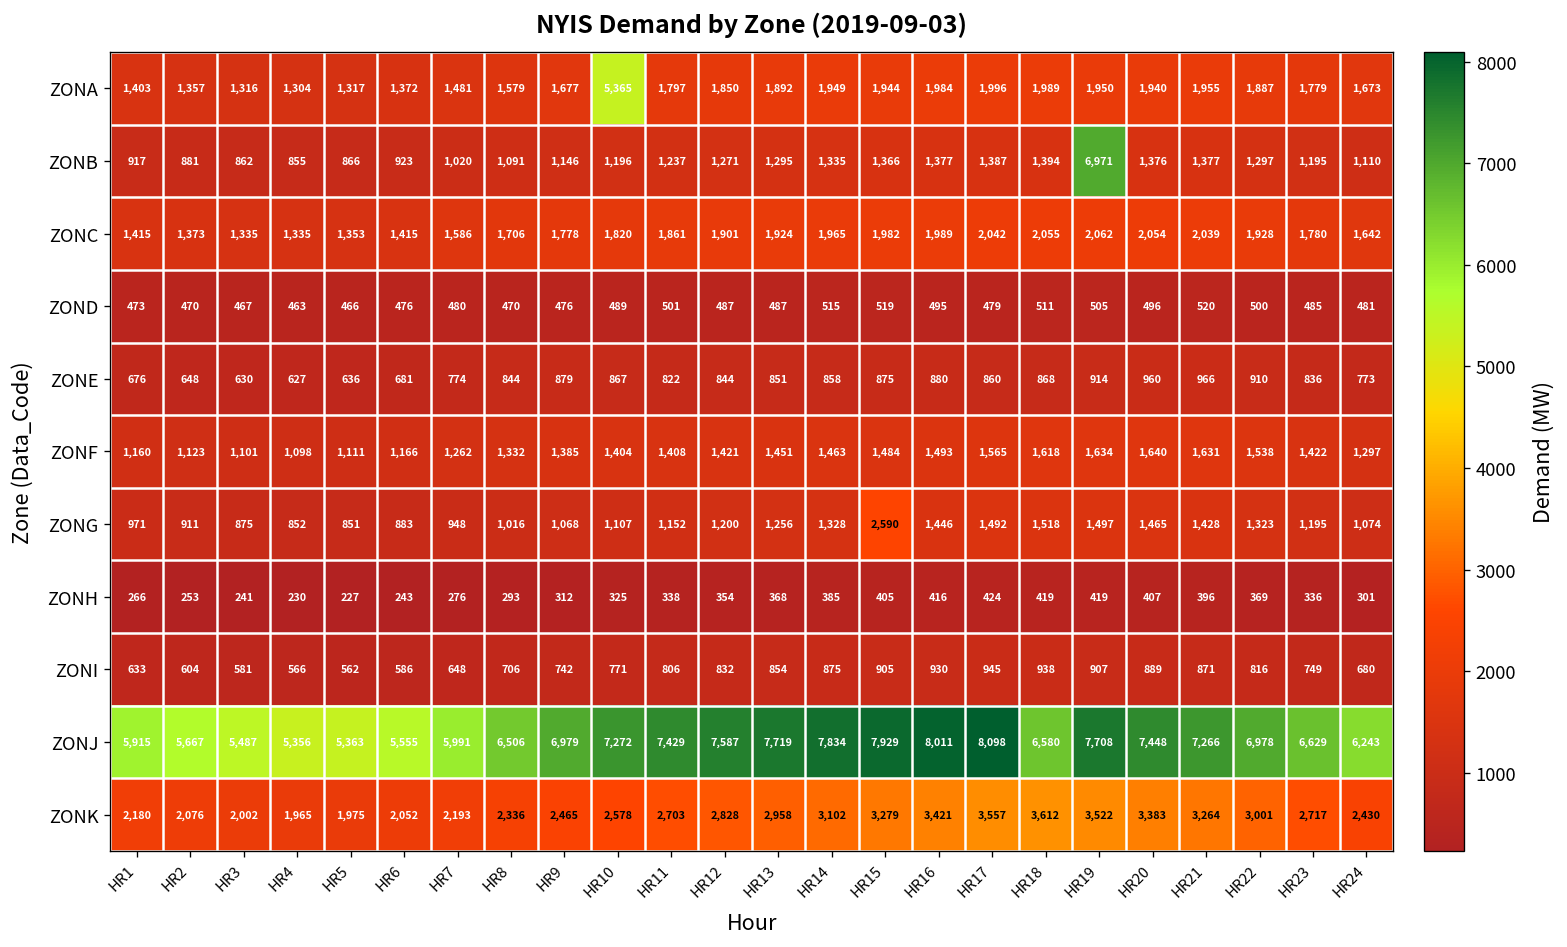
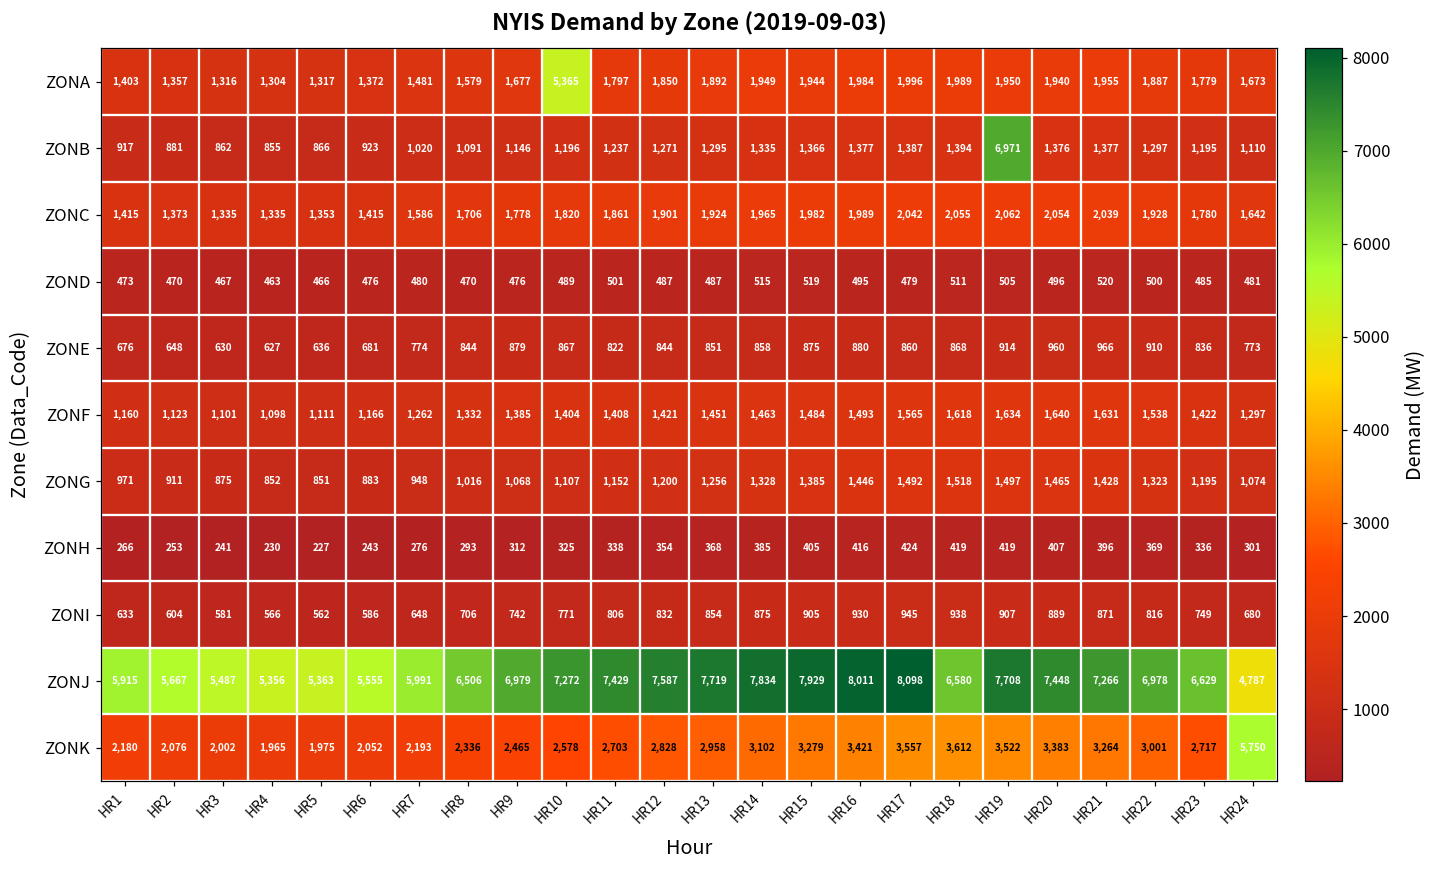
ZONG, HR15: 2,590 -> 1,385
ZONJ, HR24: 6,243 -> 4,787
ZONK, HR24: 2,430 -> 5,750
